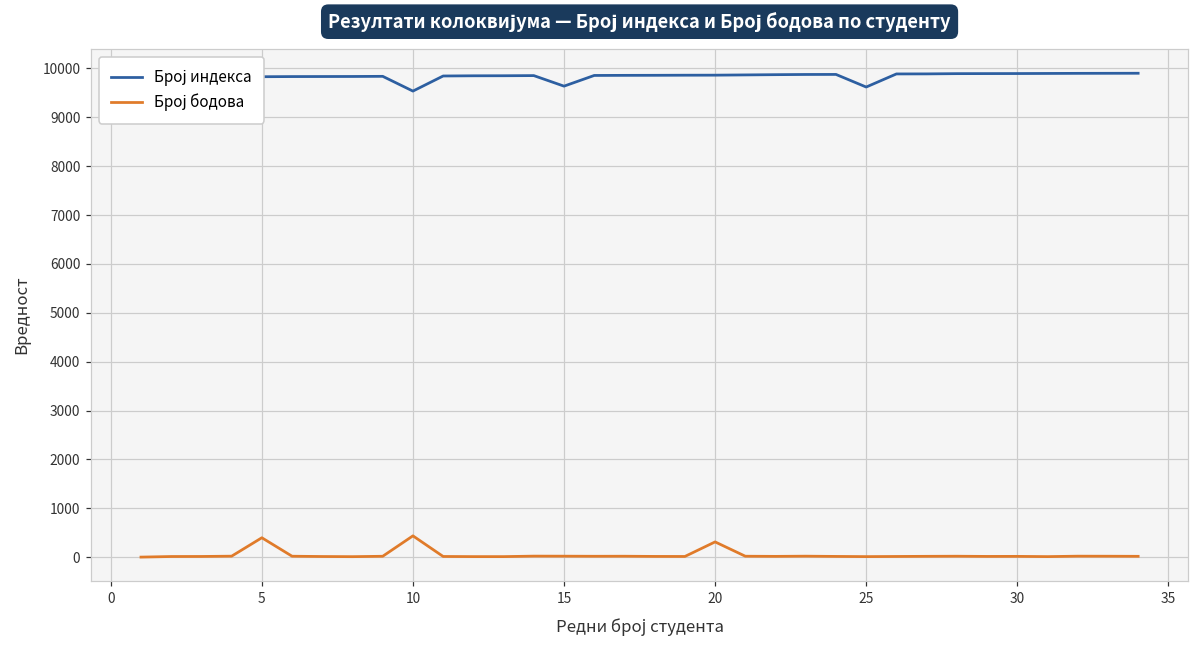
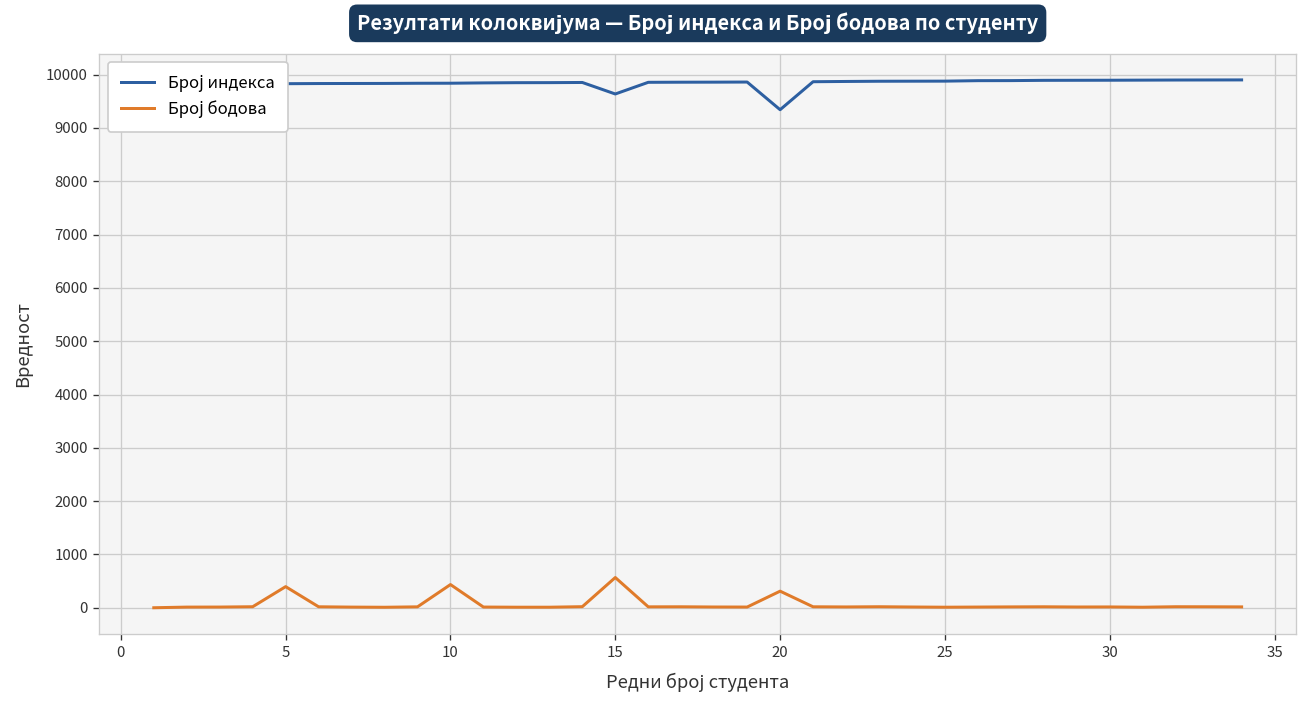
Број индекса, 10: 9500 -> 9800
Број бодова, 15: 0 -> 600
Број индекса, 20: 9900 -> 9300
Број индекса, 25: 9600 -> 9900
